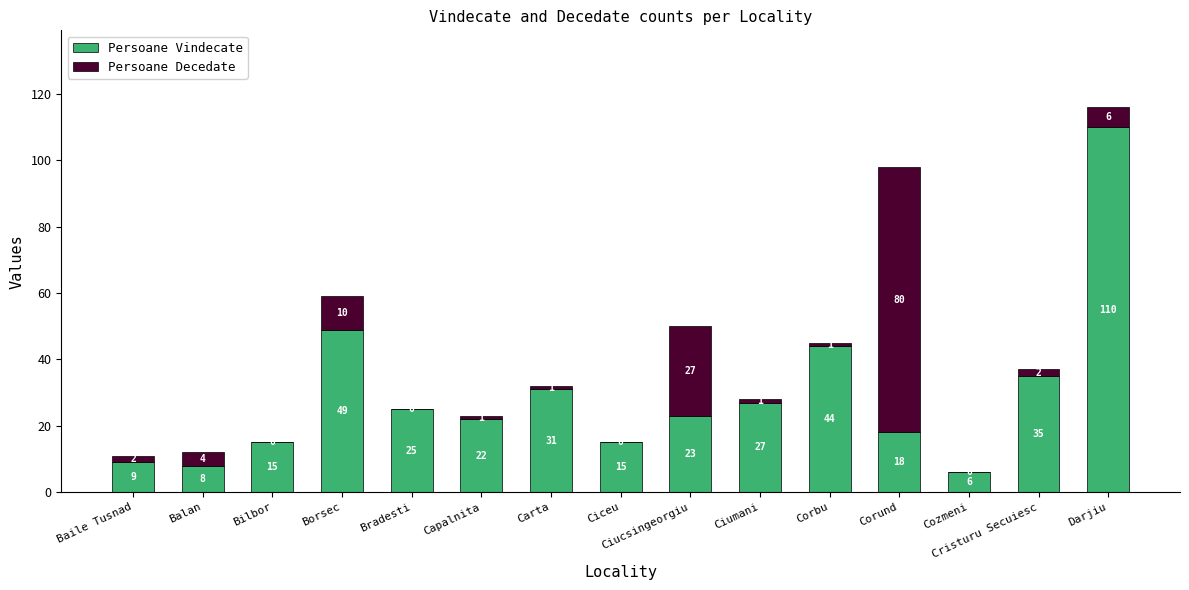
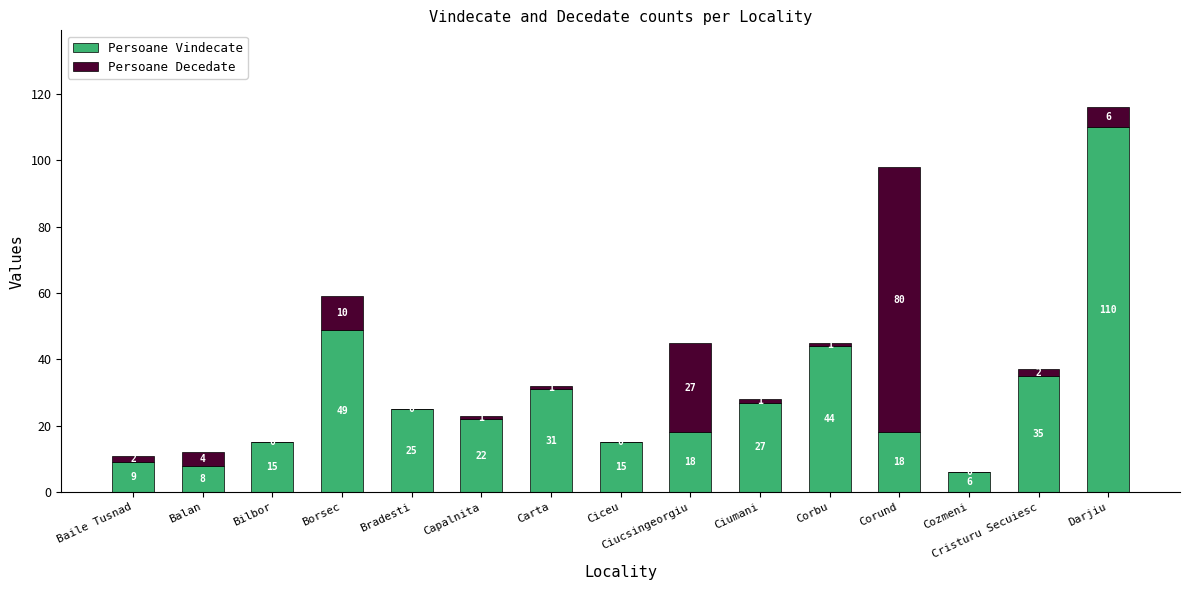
Persoane Vindecate, Ciucsingeorgiu: 23 -> 18
